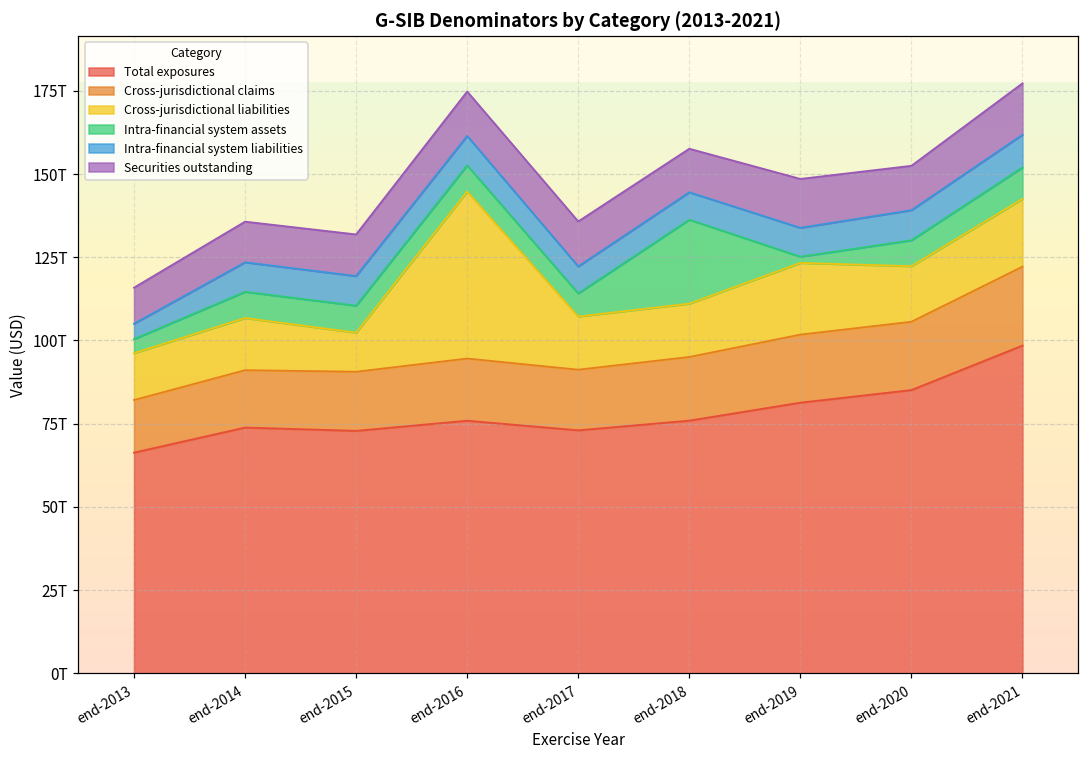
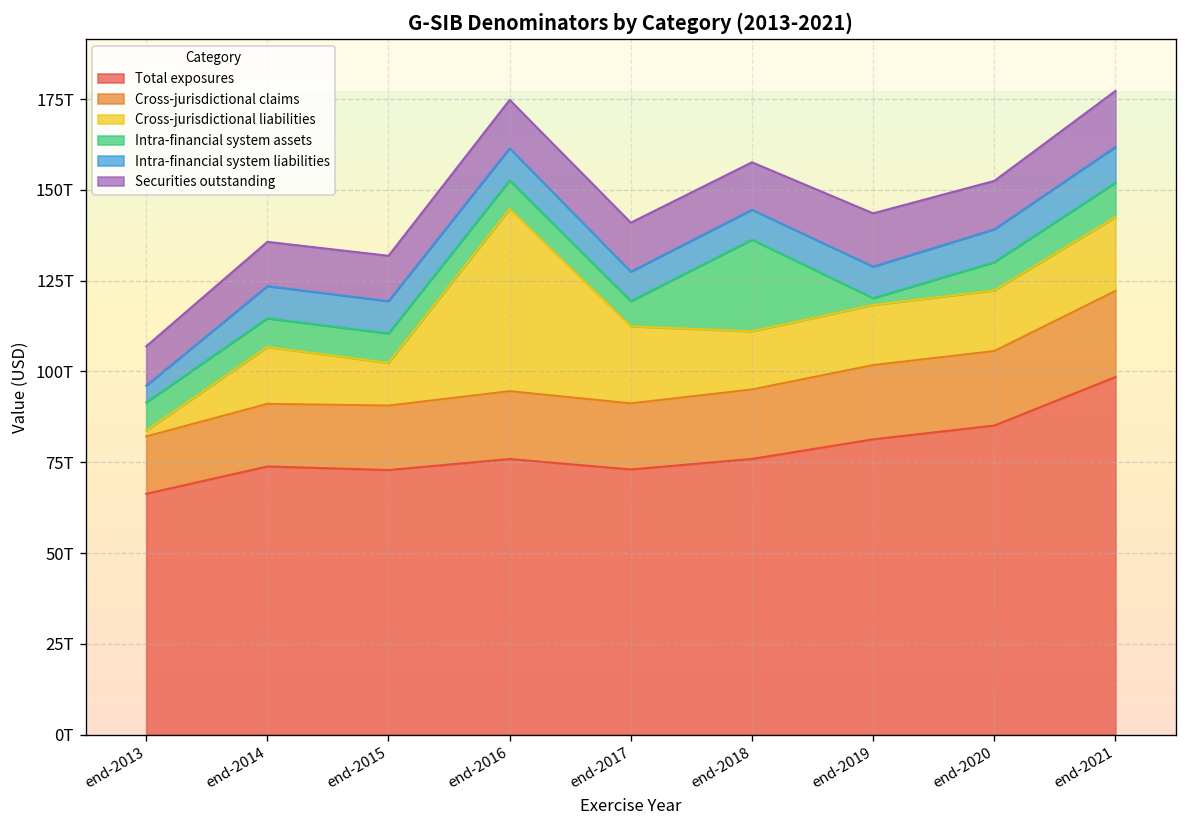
Cross-jurisdictional liabilities, end-2013: 14T -> 2T
Intra-financial system assets, end-2013: 4T -> 8T
Cross-jurisdictional liabilities, end-2017: 16T -> 21T
Cross-jurisdictional liabilities, end-2019: 22T -> 17T
